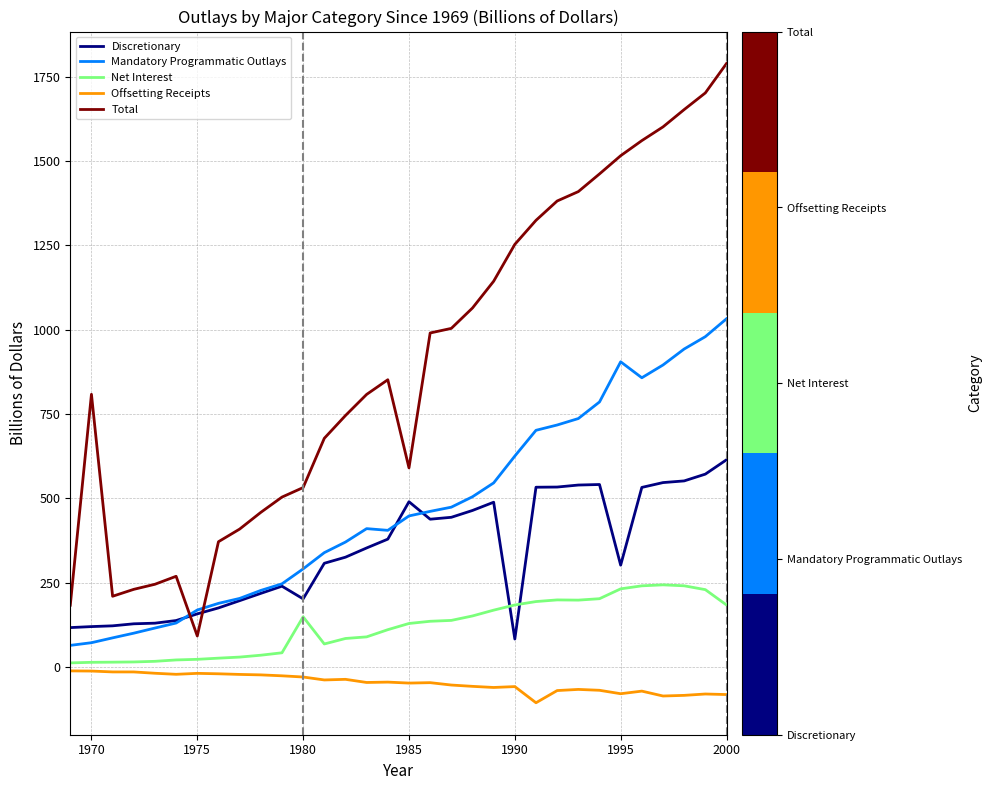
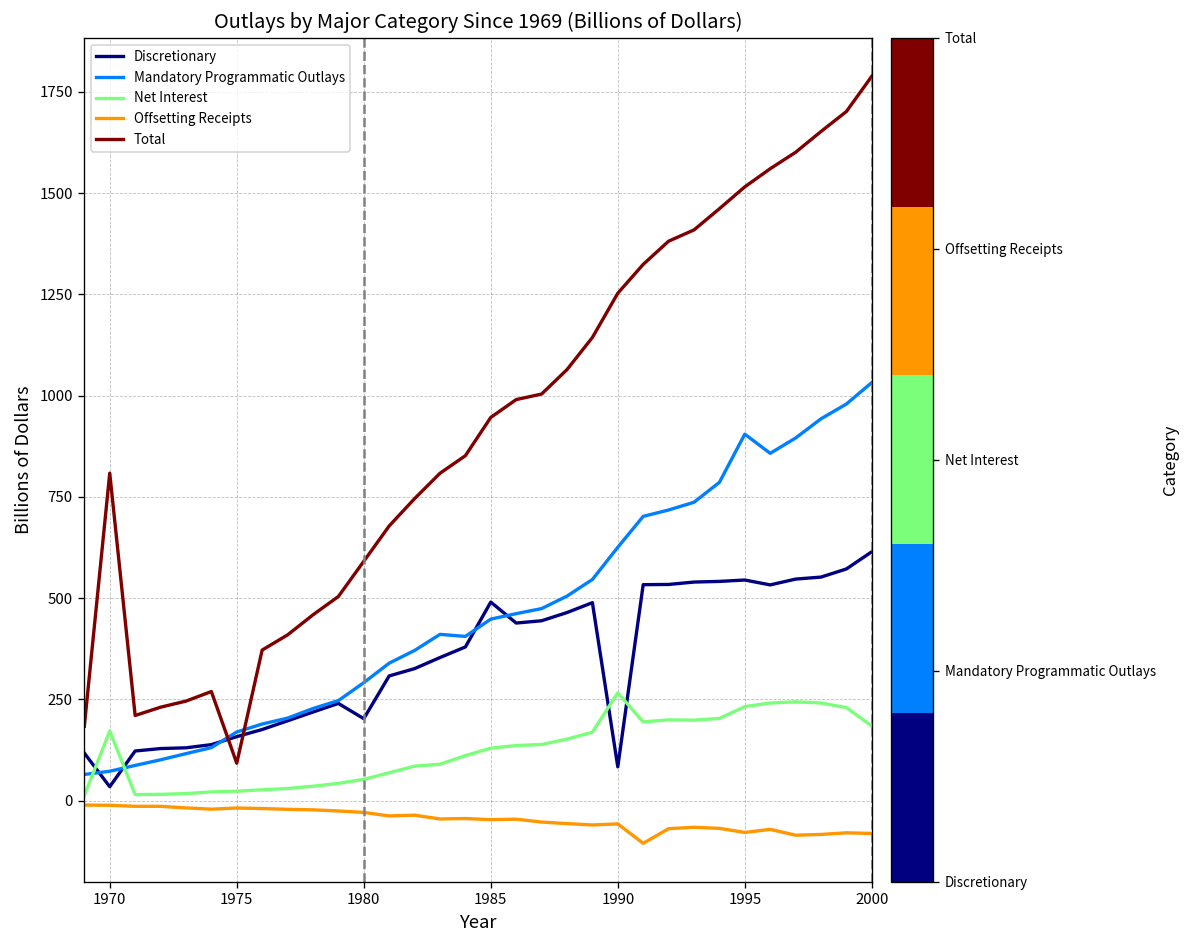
Discretionary, 1970: 120 -> 30
Net Interest, 1970: 10 -> 170
Net Interest, 1980: 150 -> 50
Total, 1980: 530 -> 590
Total, 1985: 590 -> 950
Net Interest, 1990: 180 -> 270
Discretionary, 1995: 300 -> 540
